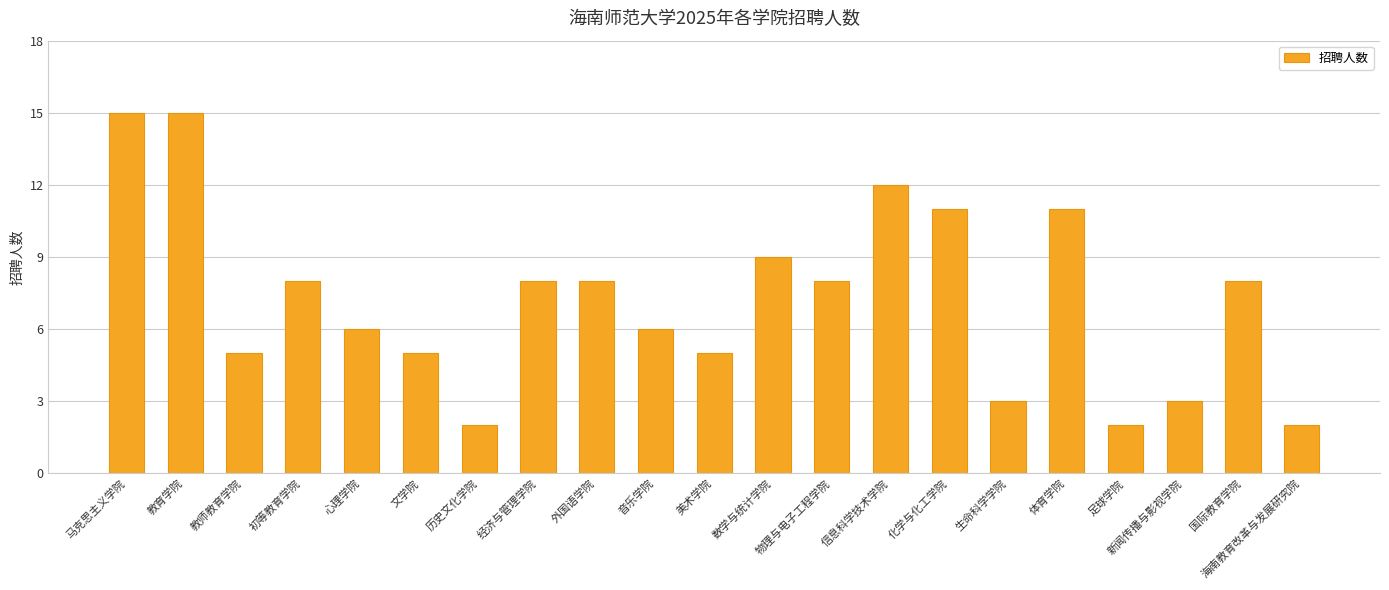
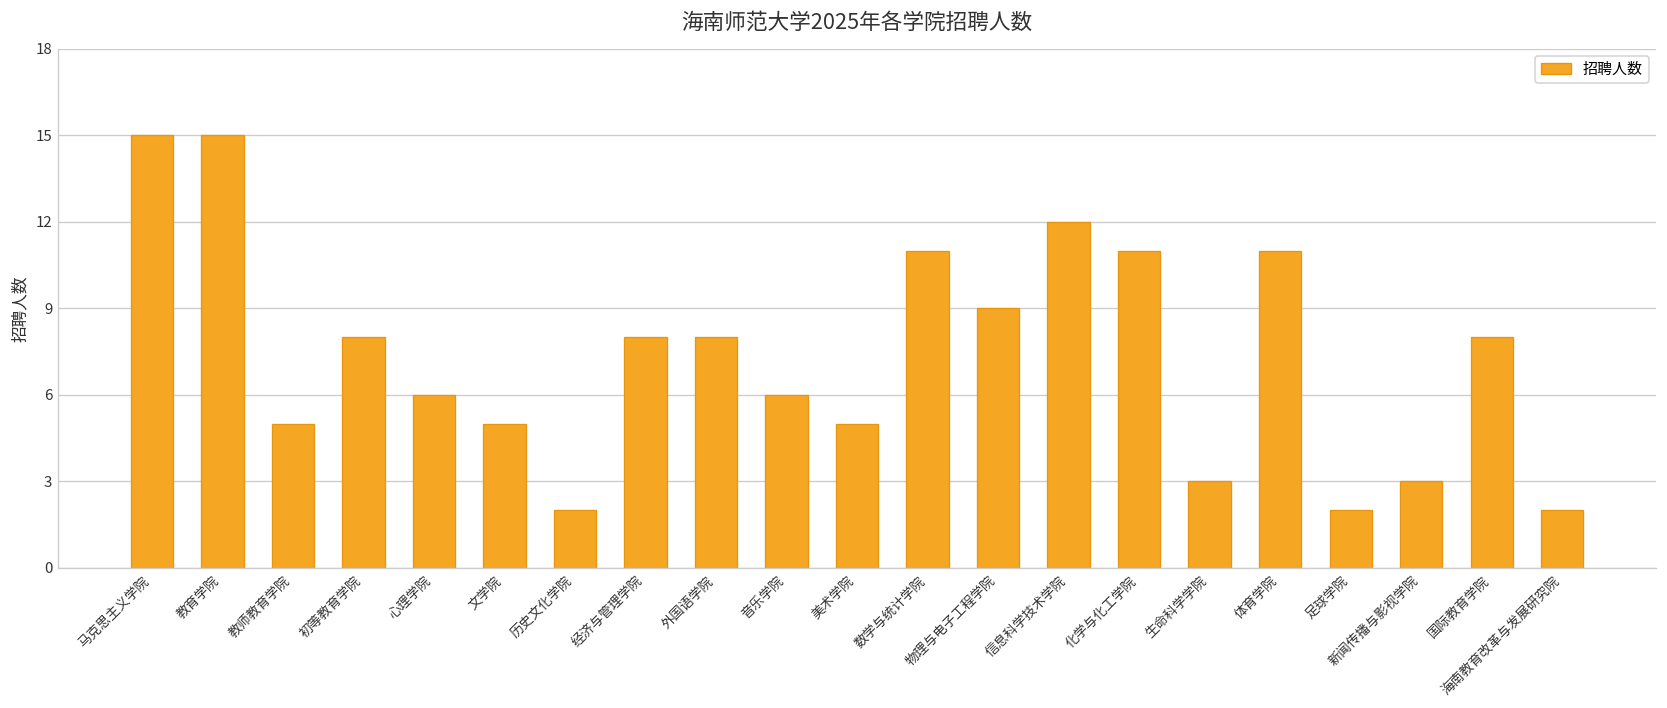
数学与统计学院: 9 -> 11
物理与电子工程学院: 8 -> 9
